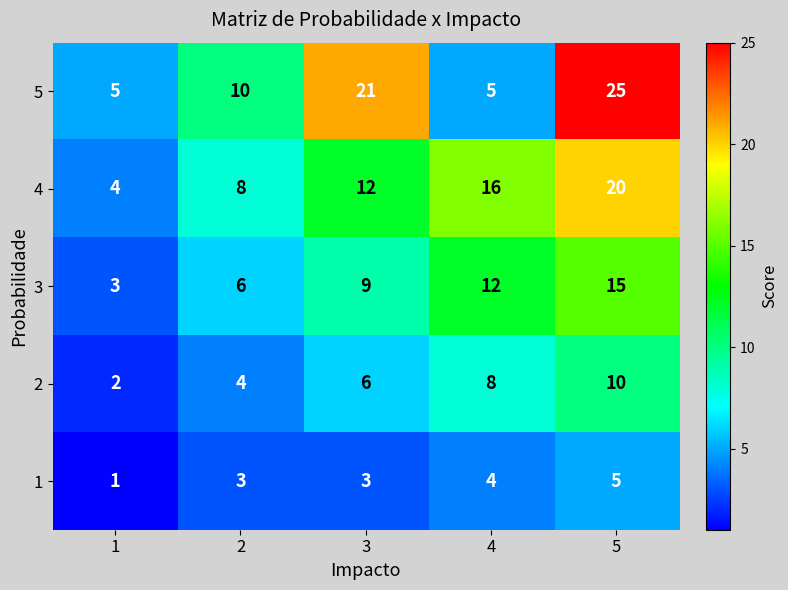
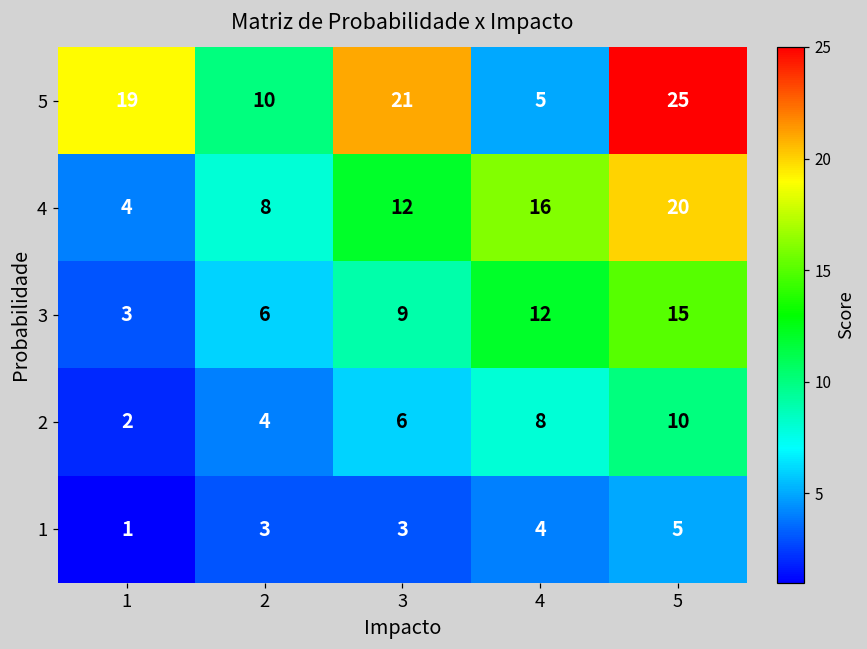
5, 1: 5 -> 19
